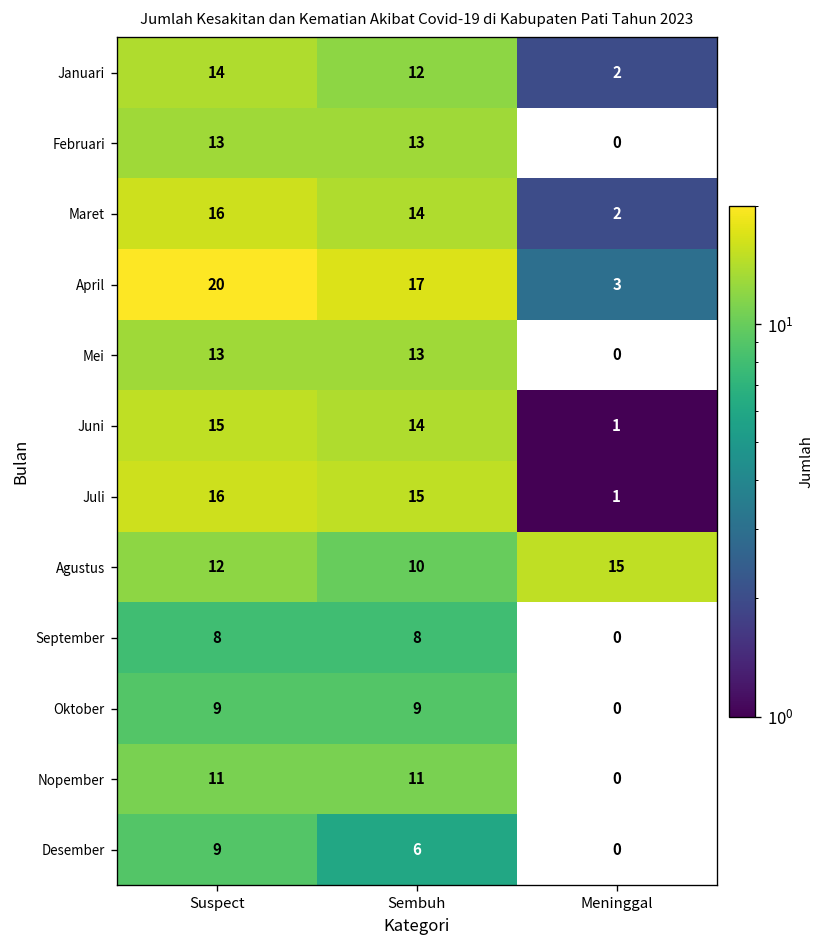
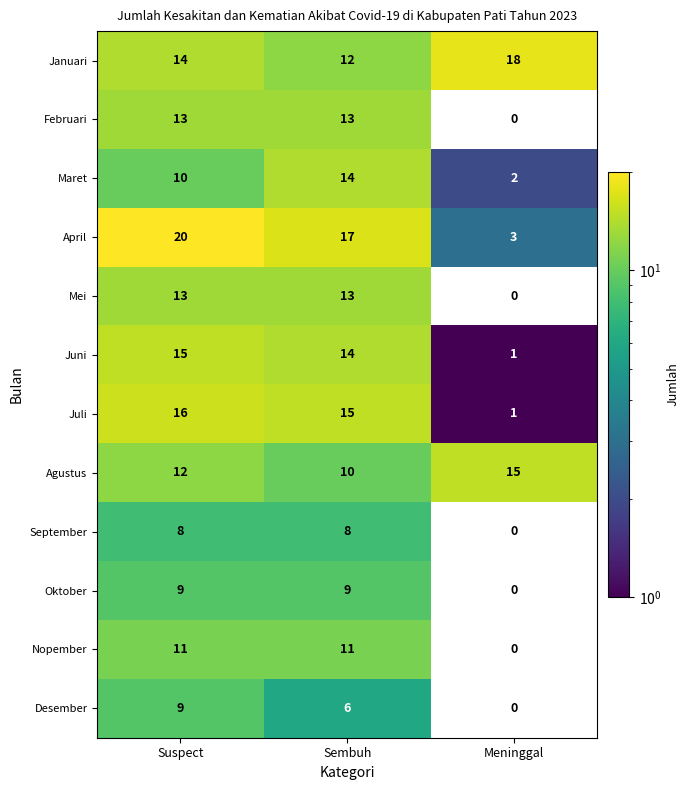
Januari, Meninggal: 2 -> 18
Maret, Suspect: 16 -> 10
